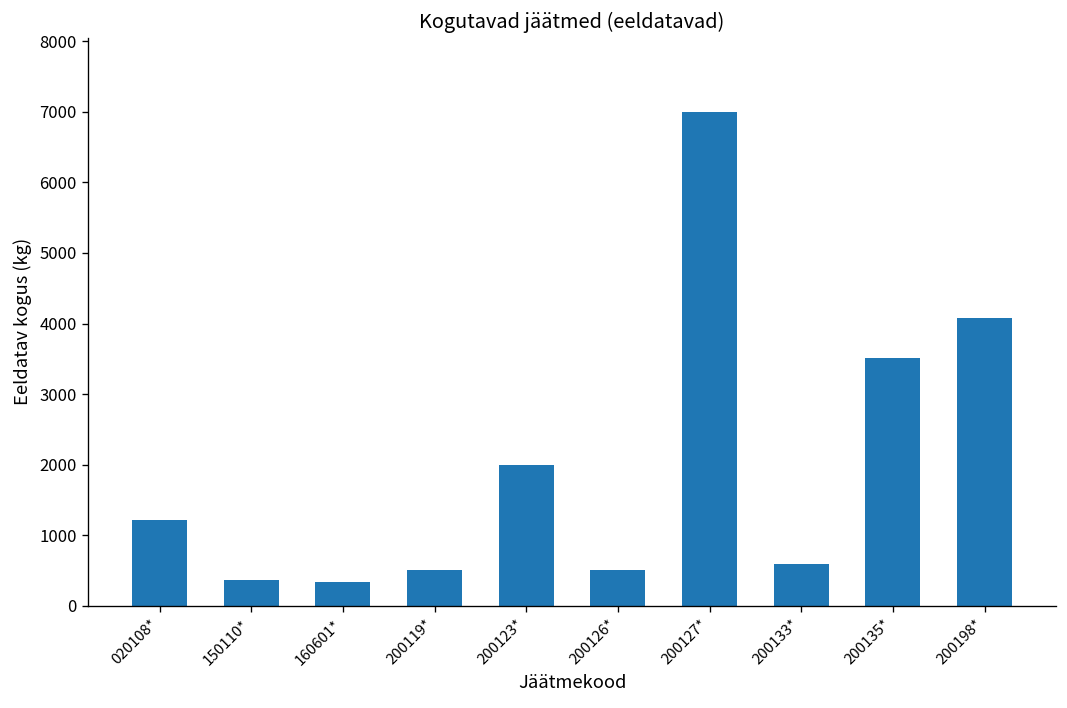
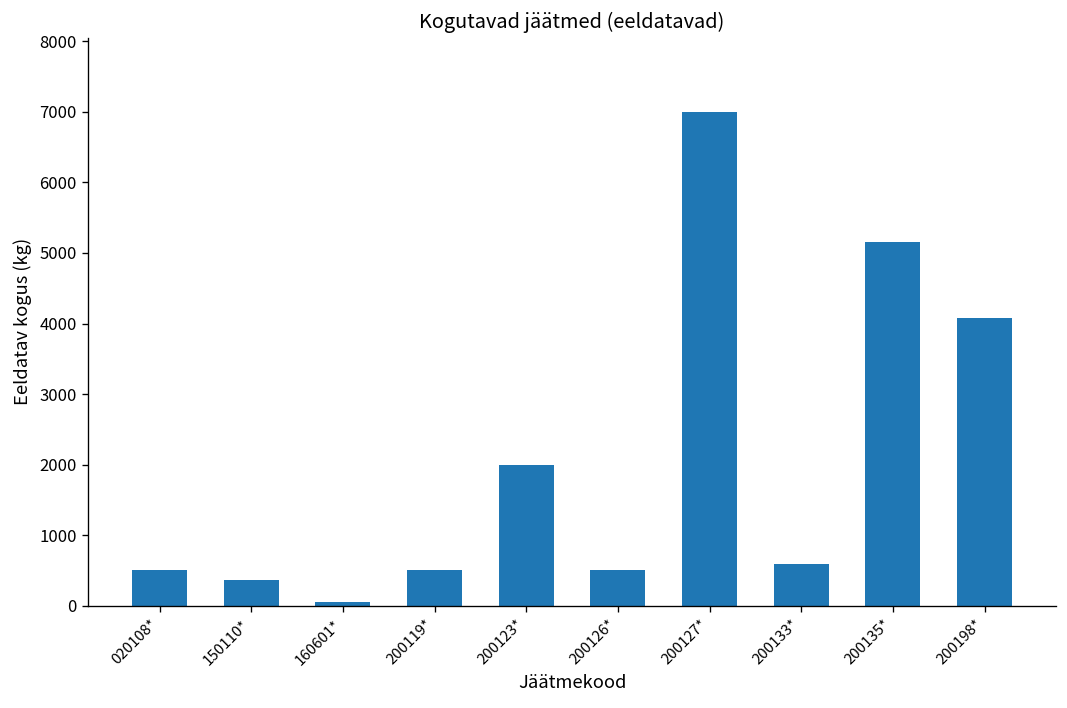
020108*: 1200 -> 500
160601*: 300 -> 100
200135*: 3500 -> 5200
